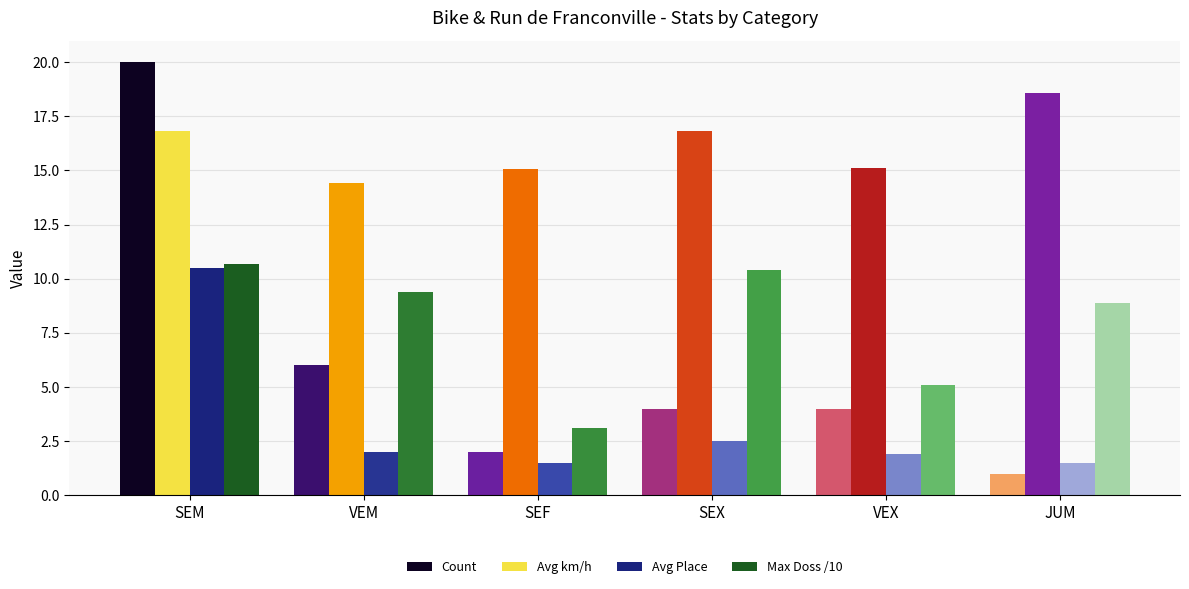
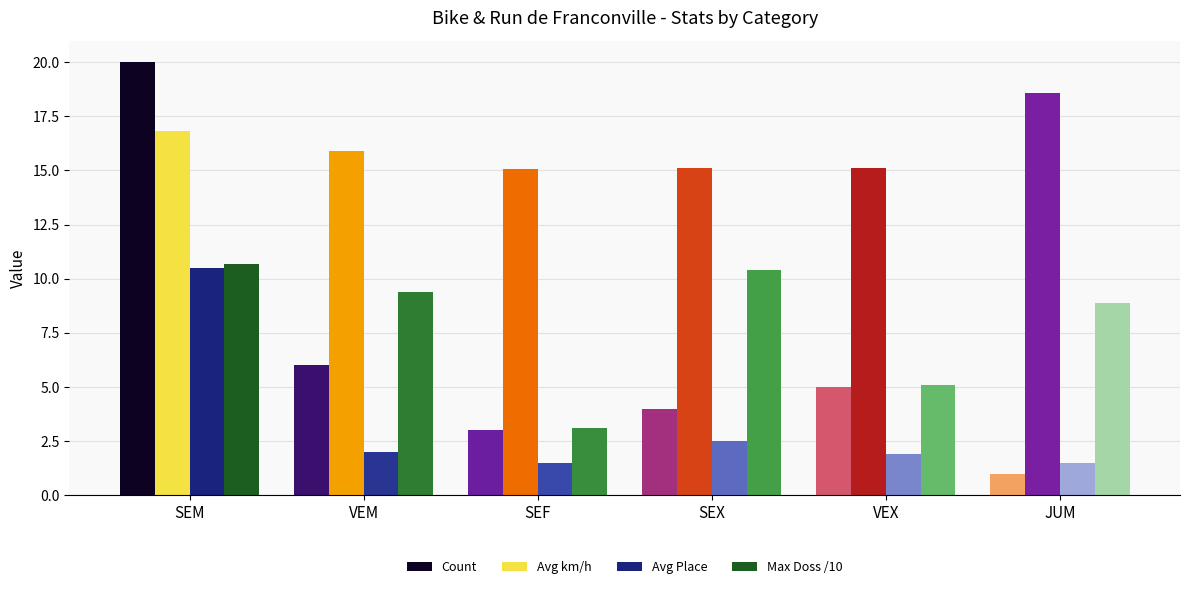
Avg km/h, VEM: 14.4 -> 15.9
Count, SEF: 2 -> 3
Avg km/h, SEX: 16.8 -> 15.1
Count, VEX: 4 -> 5
